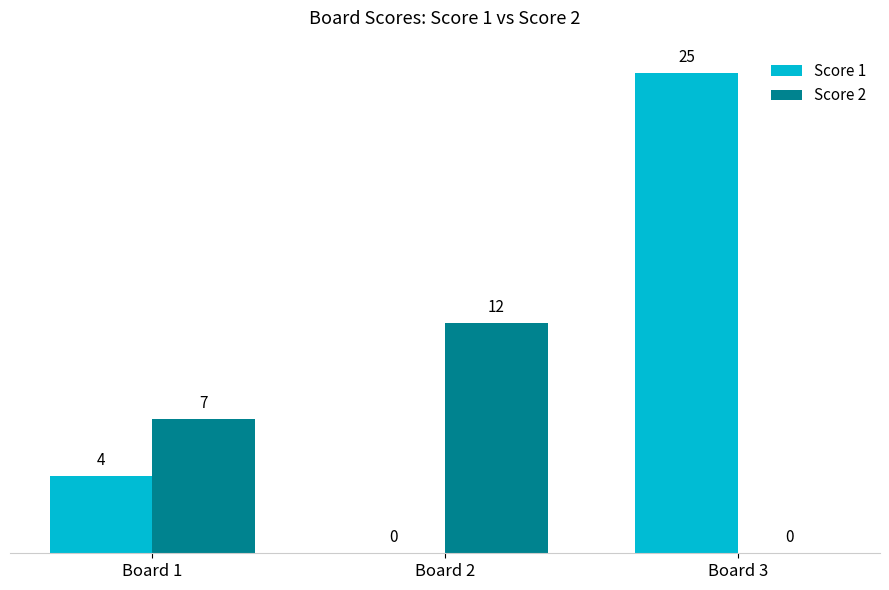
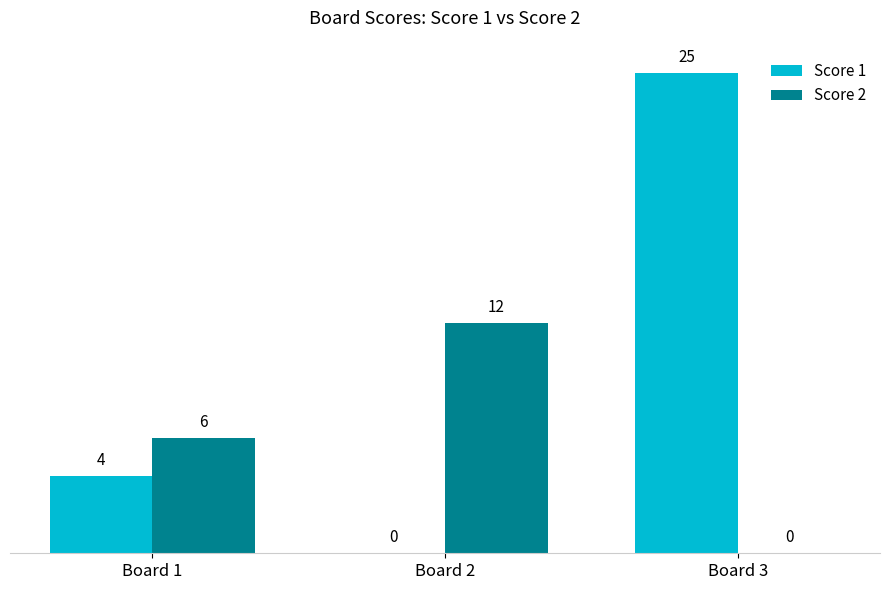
Score 2, Board 1: 7 -> 6
